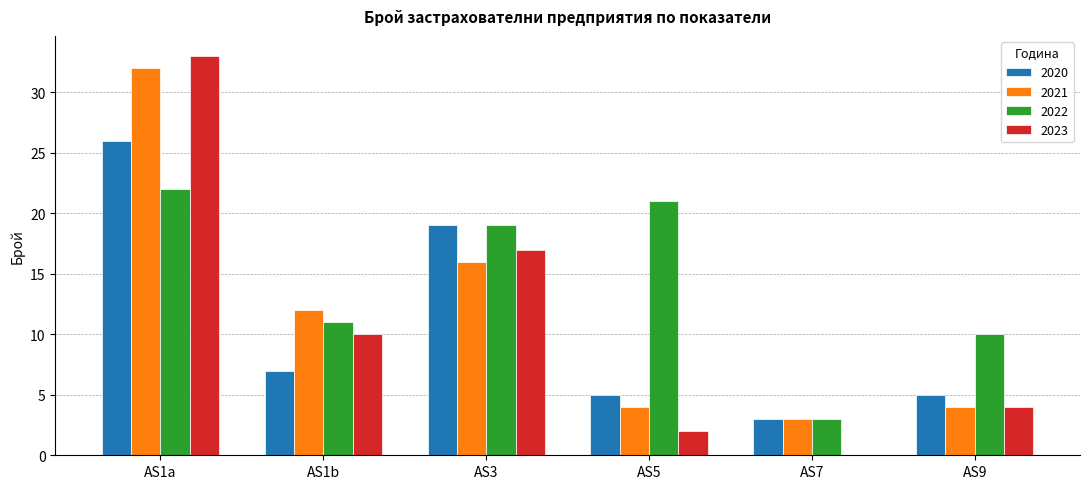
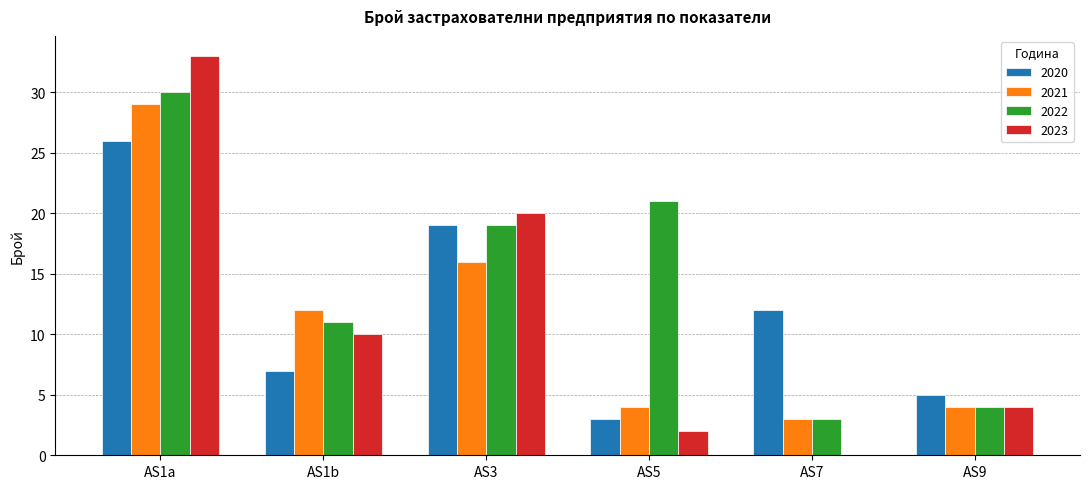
2021, AS1a: 32 -> 29
2022, AS1a: 22 -> 30
2023, AS3: 17 -> 20
2020, AS5: 5 -> 3
2020, AS7: 3 -> 12
2022, AS9: 10 -> 4
